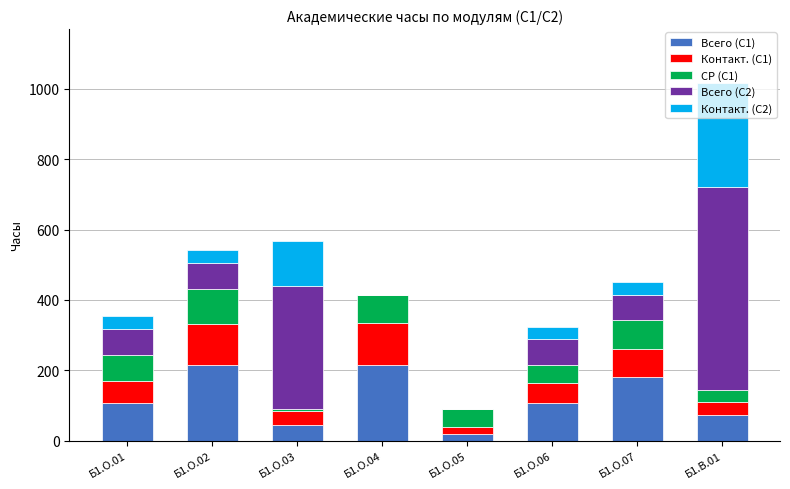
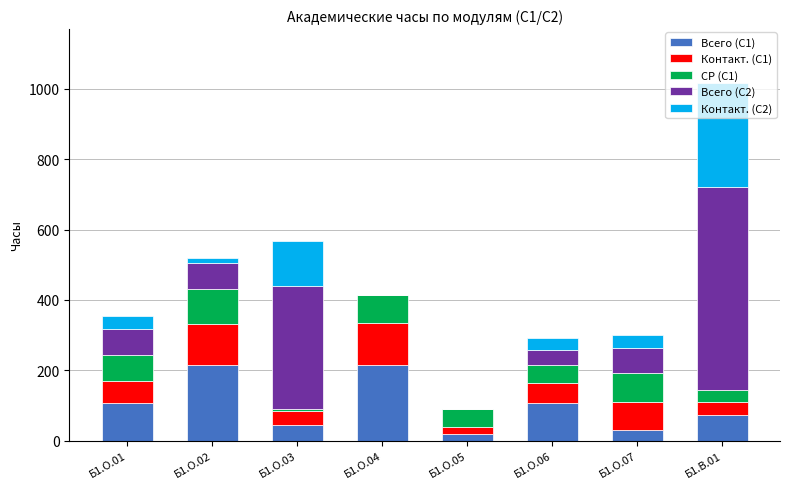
Контакт. (С2), Б1.О.02: 40 -> 20
Всего (С2), Б1.О.06: 70 -> 40
Всего (С1), Б1.О.07: 180 -> 30
